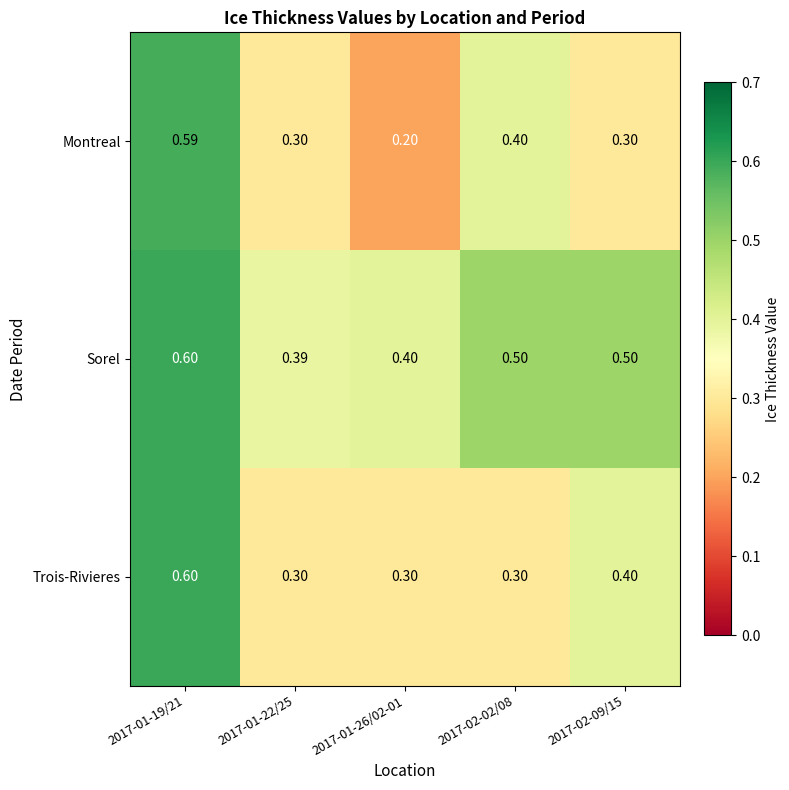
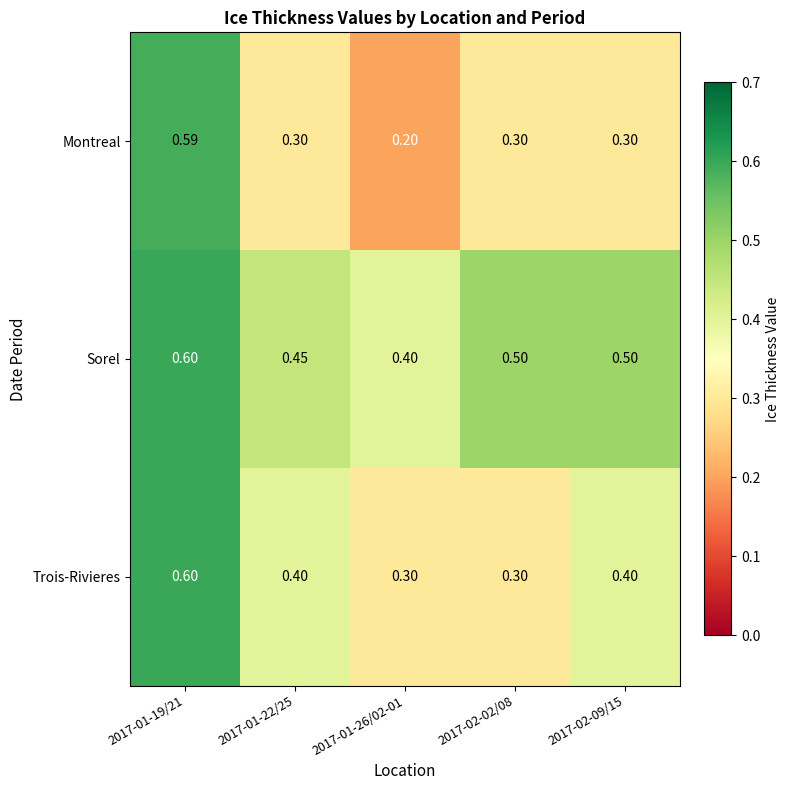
Montreal, 2017-02-02/08: 0.40 -> 0.30
Sorel, 2017-01-22/25: 0.39 -> 0.45
Trois-Rivieres, 2017-01-22/25: 0.30 -> 0.40
